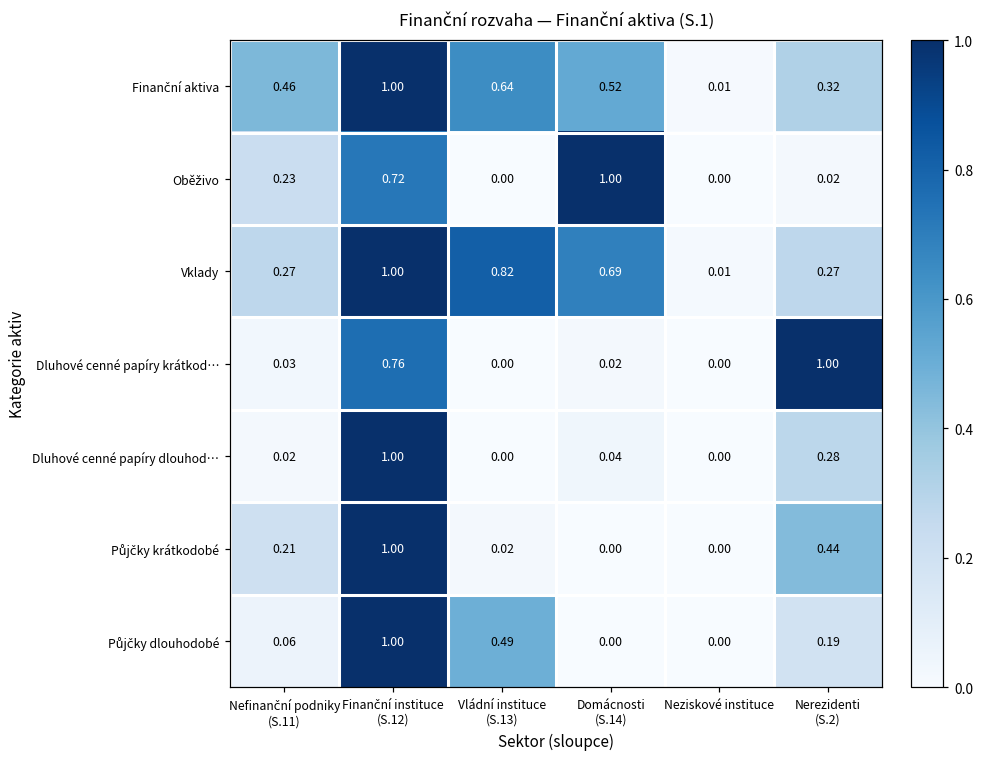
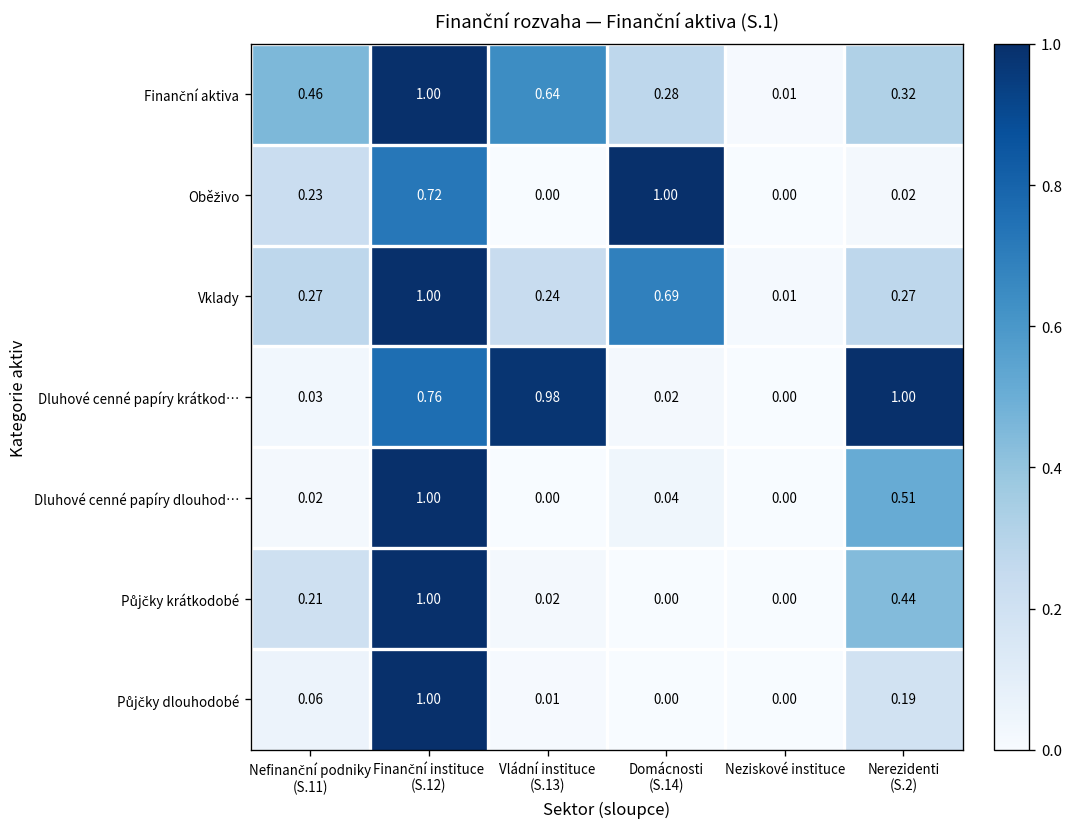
Finanční aktiva, Domácnosti (S.14): 0.52 -> 0.28
Vklady, Vládní instituce (S.13): 0.82 -> 0.24
Dluhové cenné papíry krátkod…, Vládní instituce (S.13): 0.00 -> 0.98
Dluhové cenné papíry dlouhod…, Nerezidenti (S.2): 0.28 -> 0.51
Půjčky dlouhodobé, Vládní instituce (S.13): 0.49 -> 0.01
